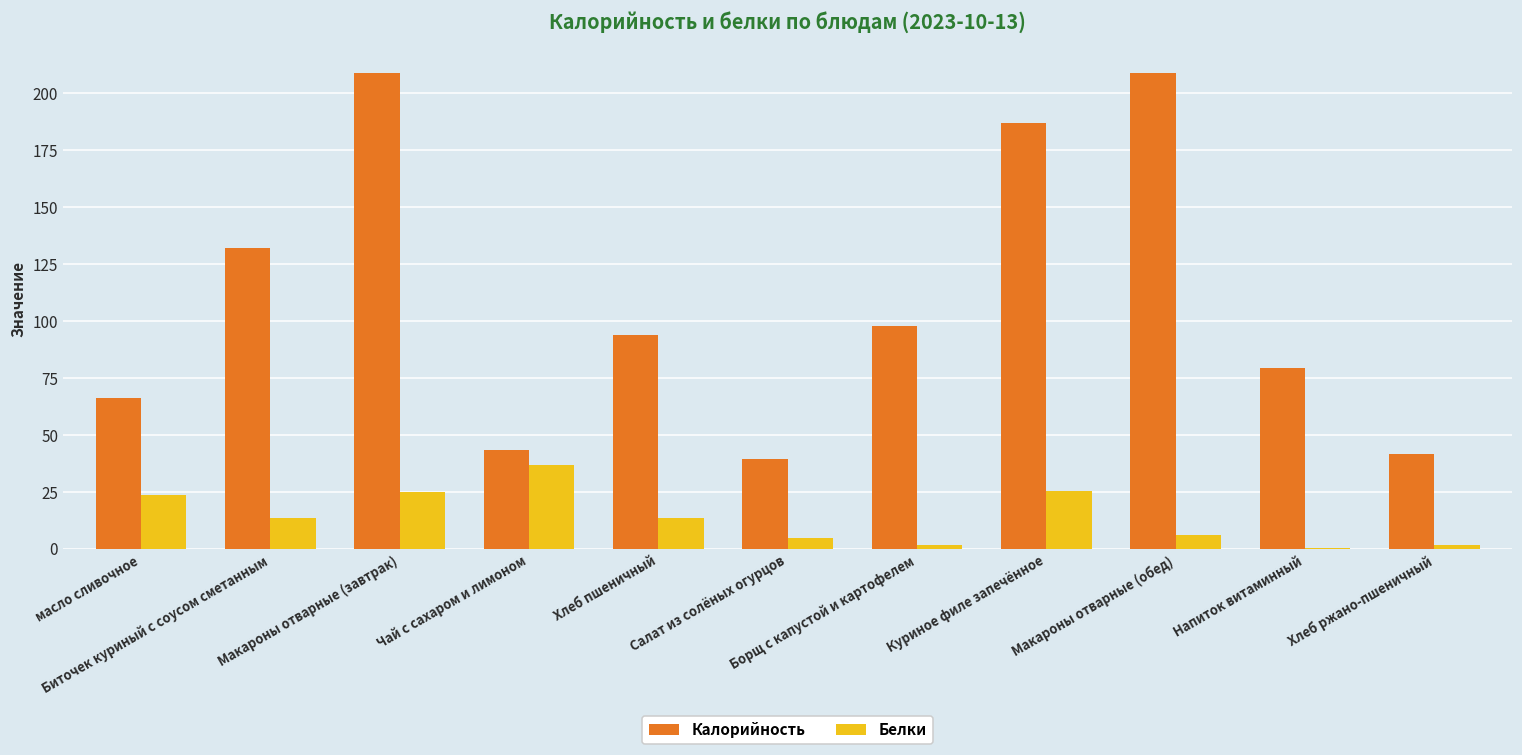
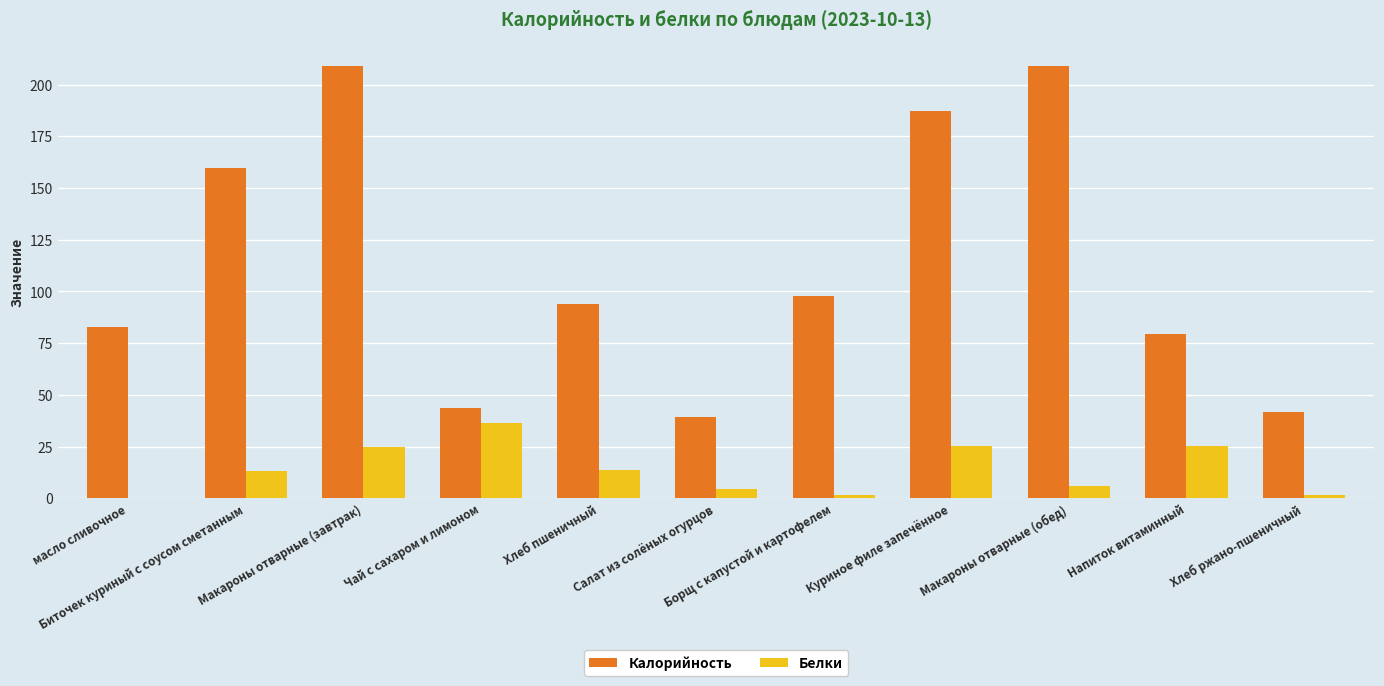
Калорийность, масло сливочное: 66 -> 83
Белки, масло сливочное: 24 -> 0
Калорийность, Биточек куриный с соусом сметанным: 132 -> 160
Белки, Напиток витаминный: 0 -> 25
